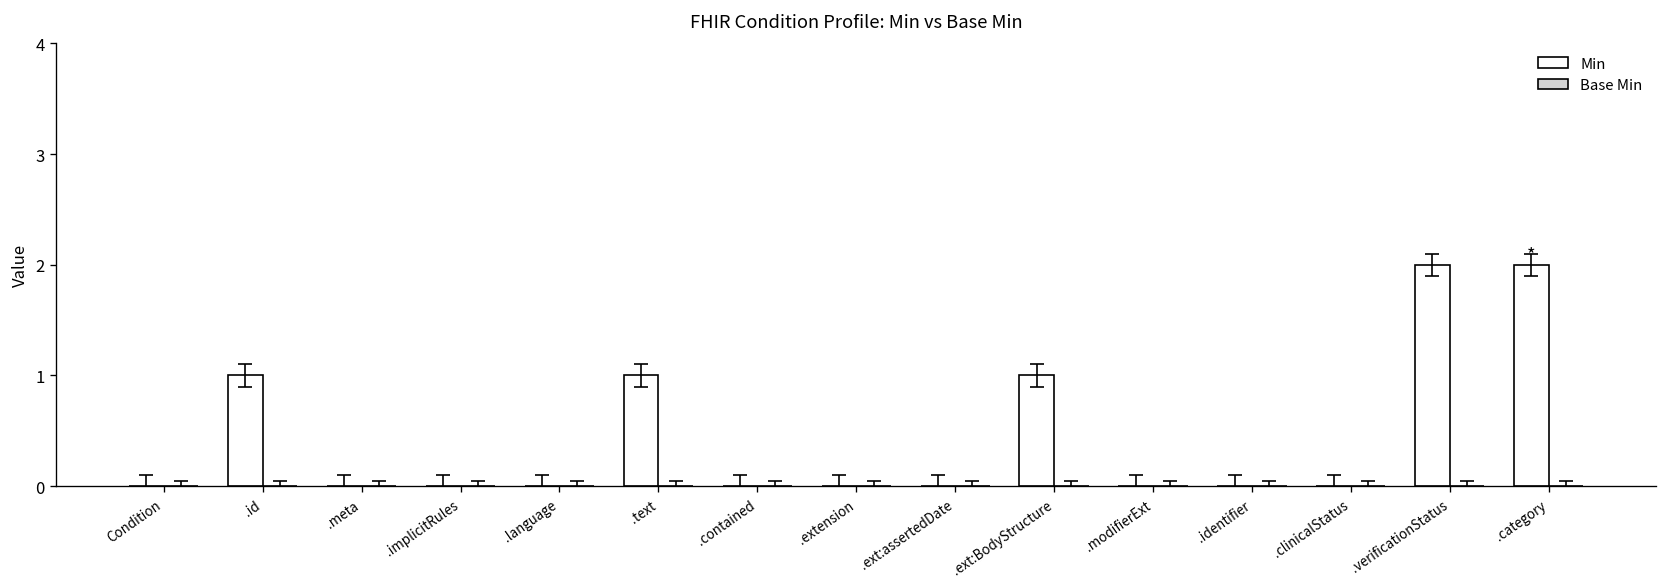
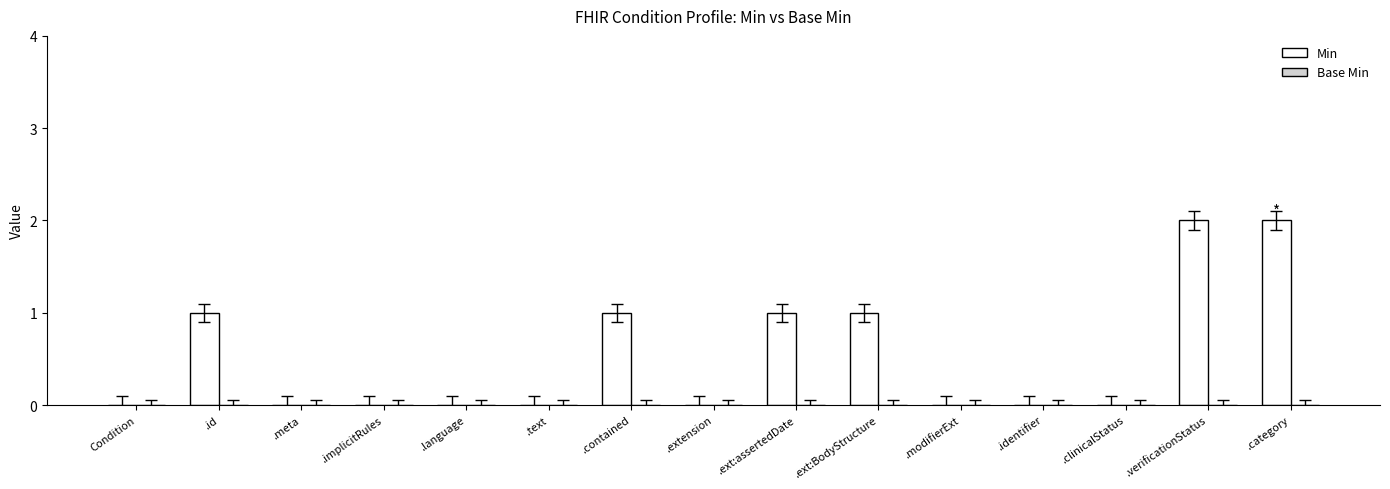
Min, .text: 1 -> 0
Min, .contained: 0 -> 1
Min, .ext:assertedDate: 0 -> 1
